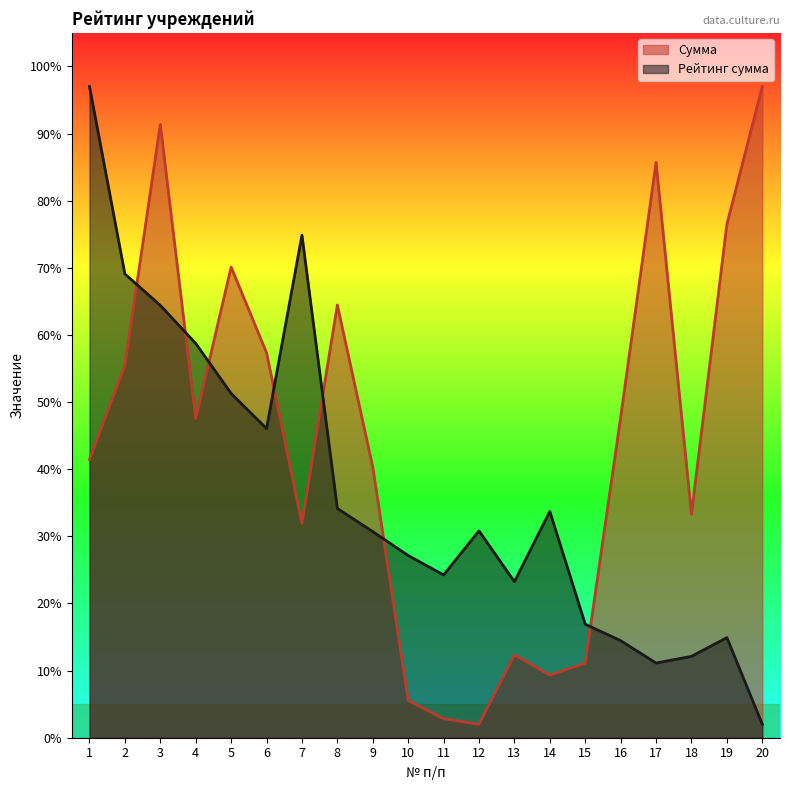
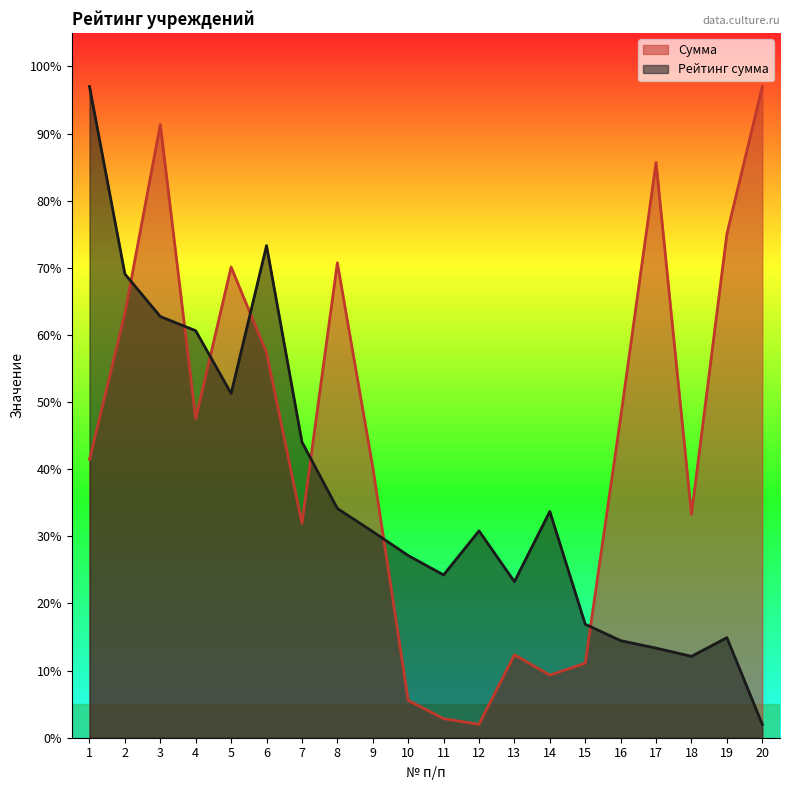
Сумма, 2: 55% -> 63%
Рейтинг сумма, 3: 64% -> 63%
Рейтинг сумма, 4: 59% -> 61%
Рейтинг сумма, 6: 46% -> 73%
Рейтинг сумма, 7: 75% -> 44%
Сумма, 8: 64% -> 71%
Рейтинг сумма, 17: 11% -> 13%
Сумма, 19: 76% -> 75%
